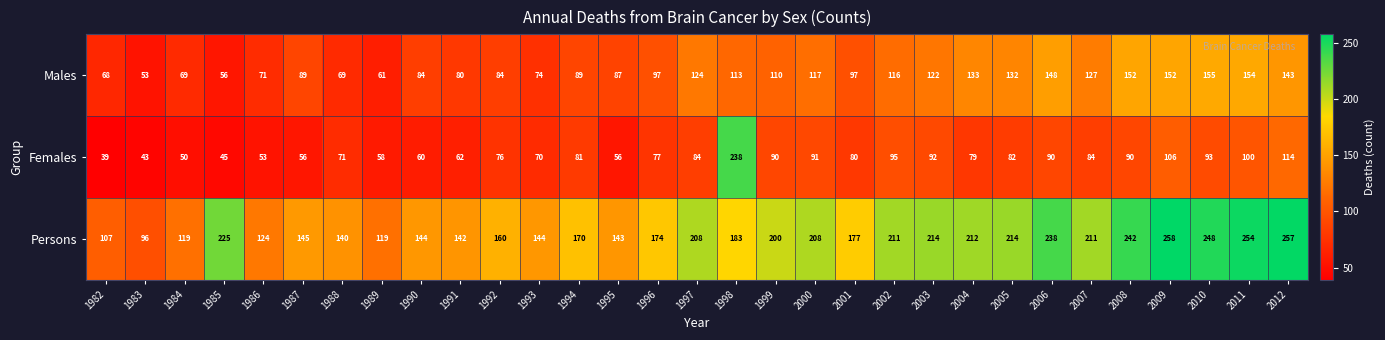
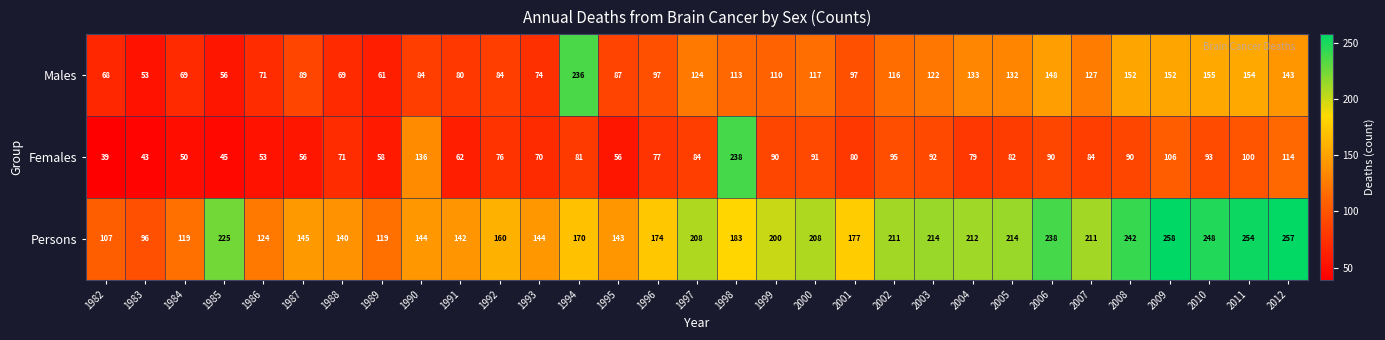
Males, 1994: 89 -> 236
Females, 1990: 60 -> 136
